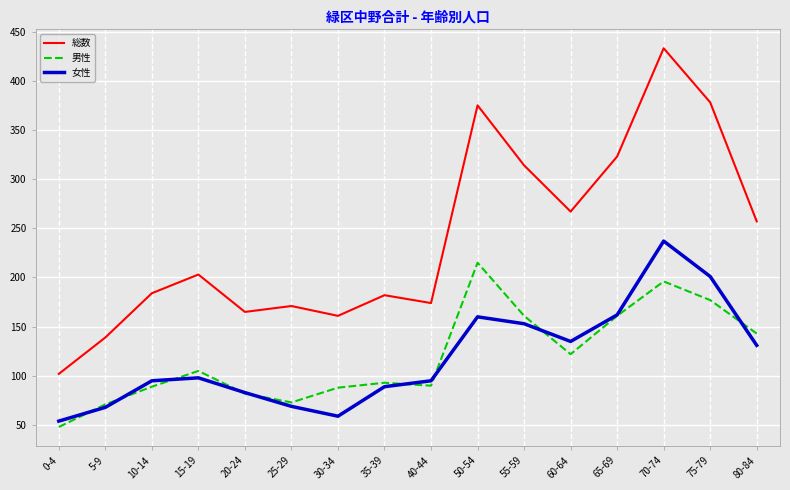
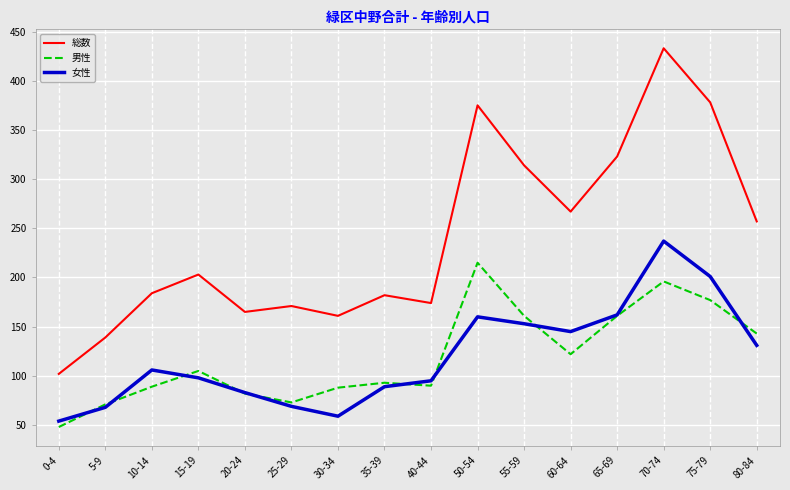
女性, 10-14: 100 -> 110
女性, 60-64: 140 -> 150
